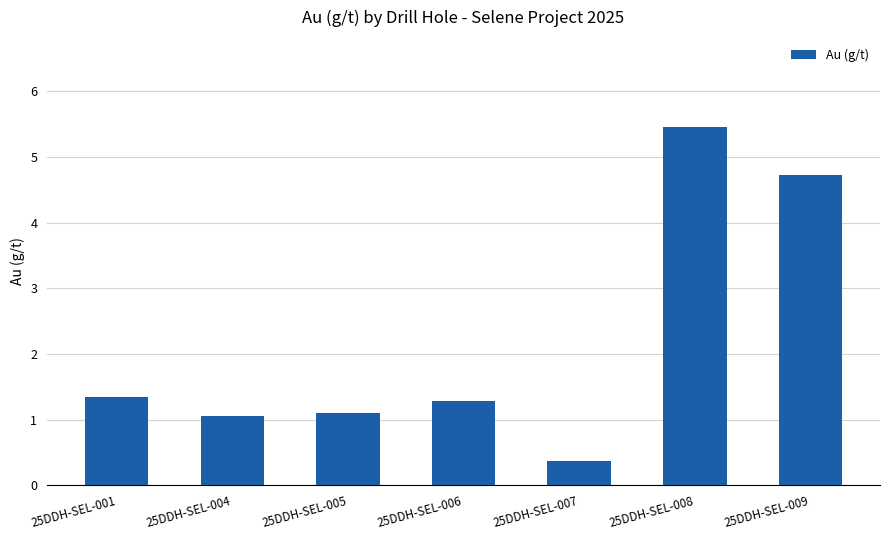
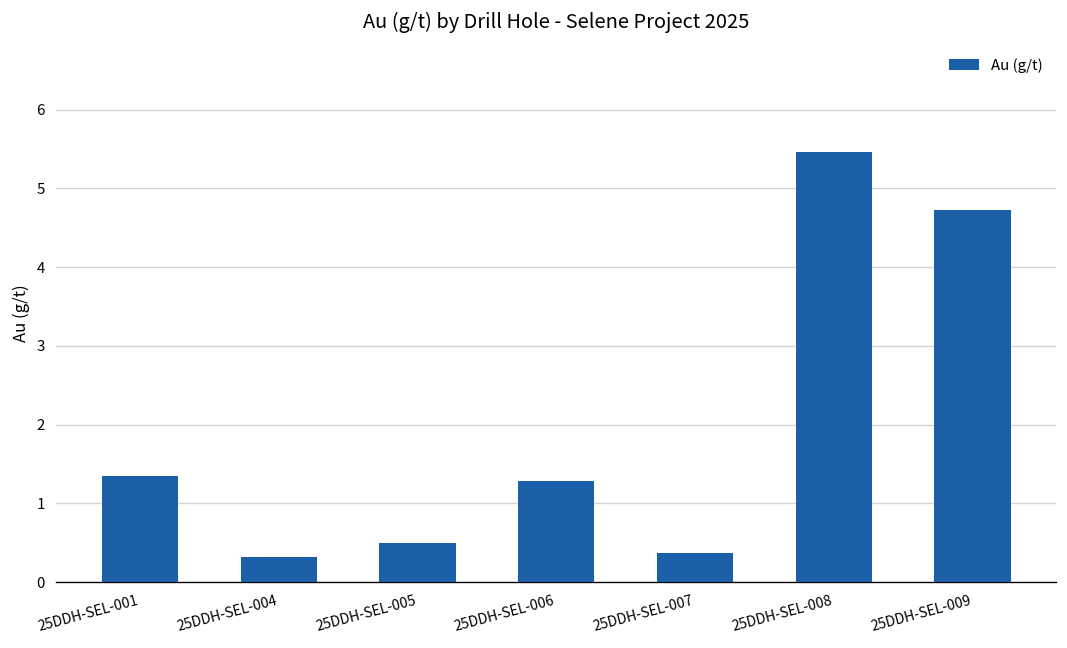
25DDH-SEL-004: 1.1 -> 0.3
25DDH-SEL-005: 1.1 -> 0.5
